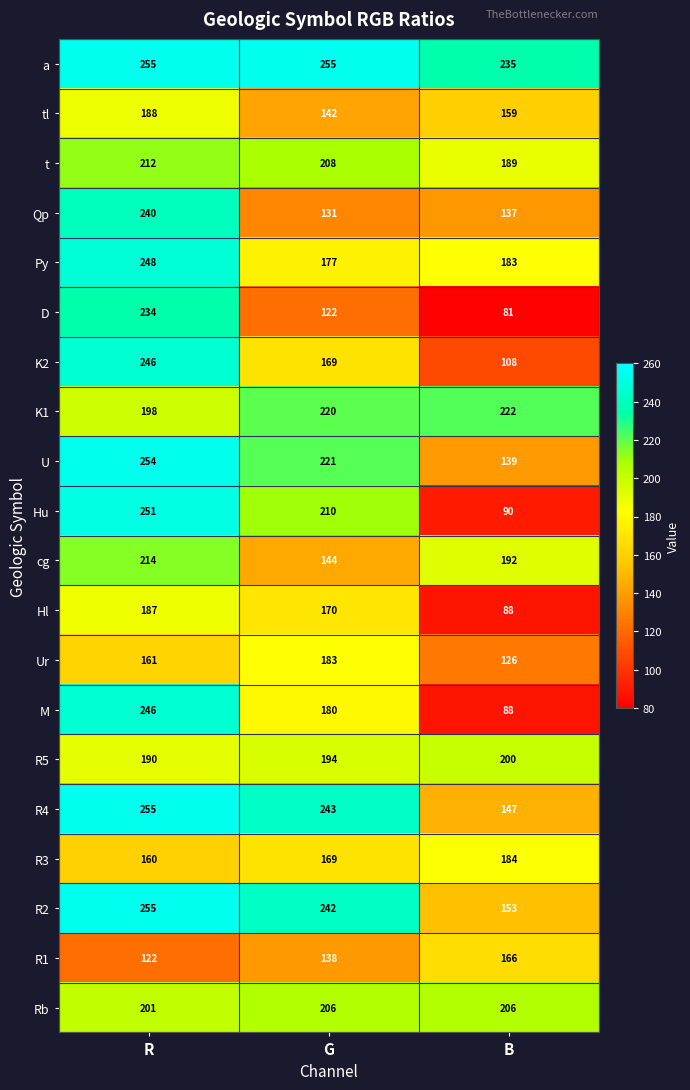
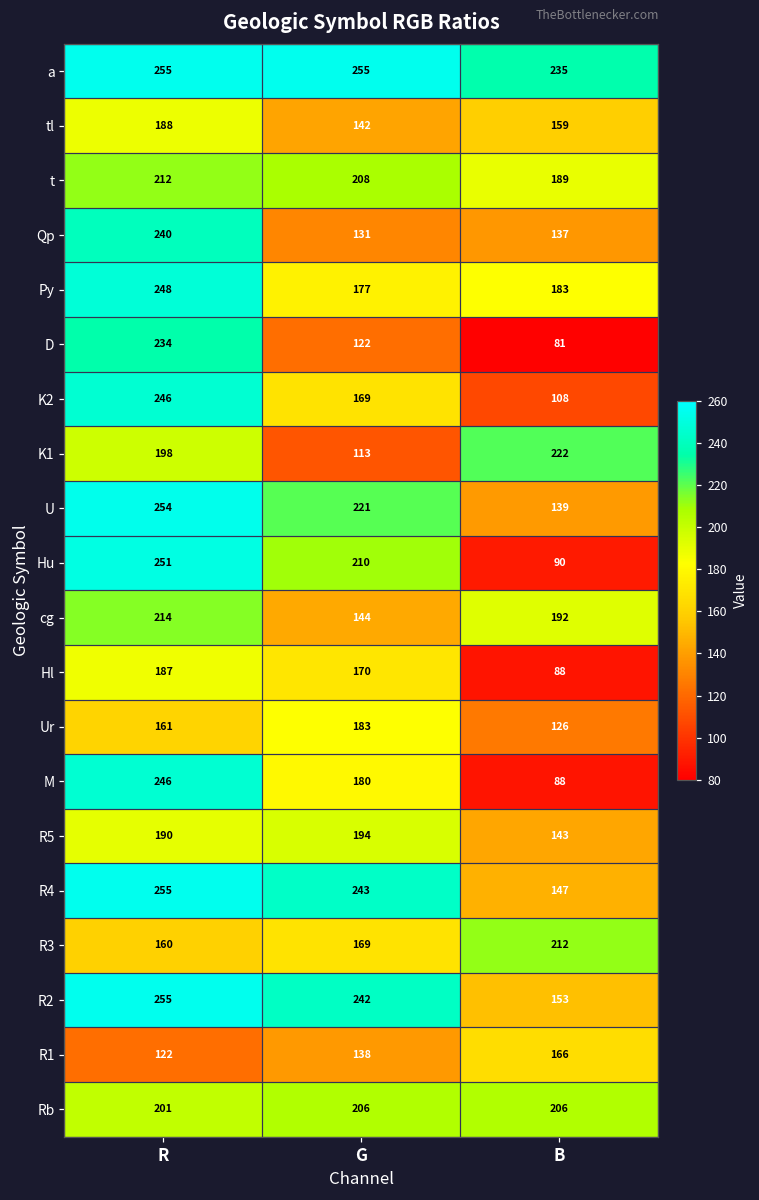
K1, G: 220 -> 113
R5, B: 200 -> 143
R3, B: 184 -> 212
